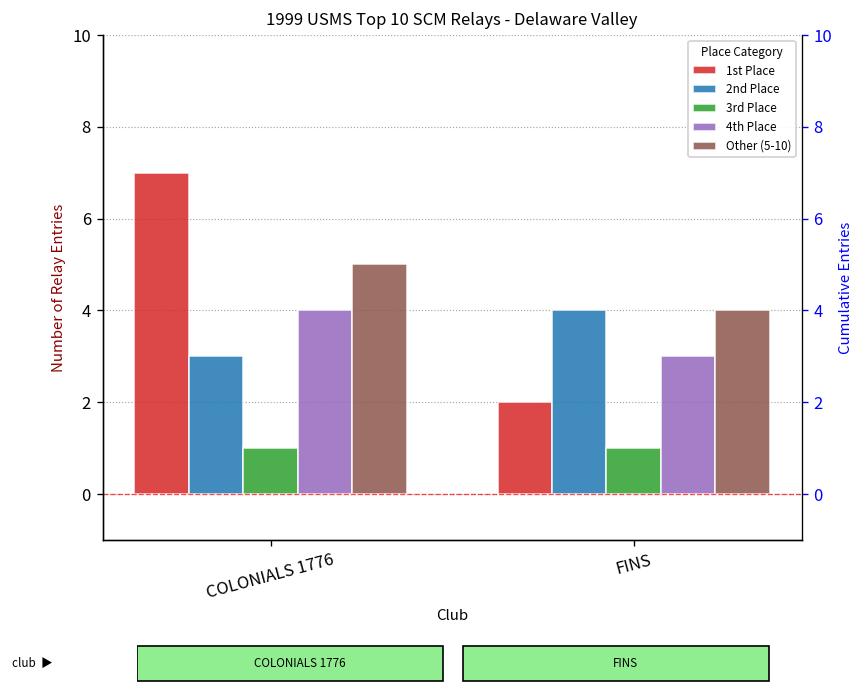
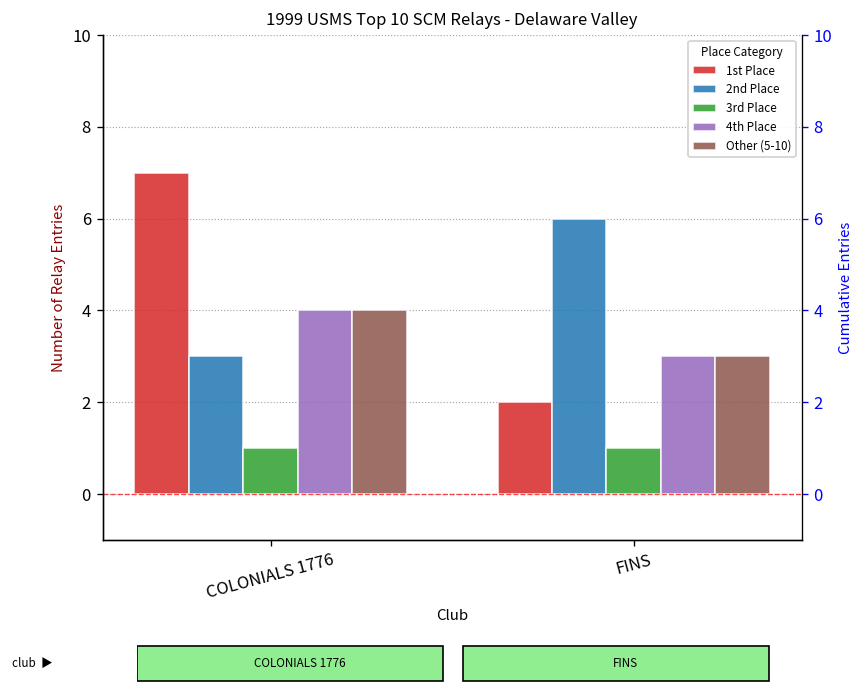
Other (5-10), COLONIALS 1776: 5 -> 4
2nd Place, FINS: 4 -> 6
Other (5-10), FINS: 4 -> 3
